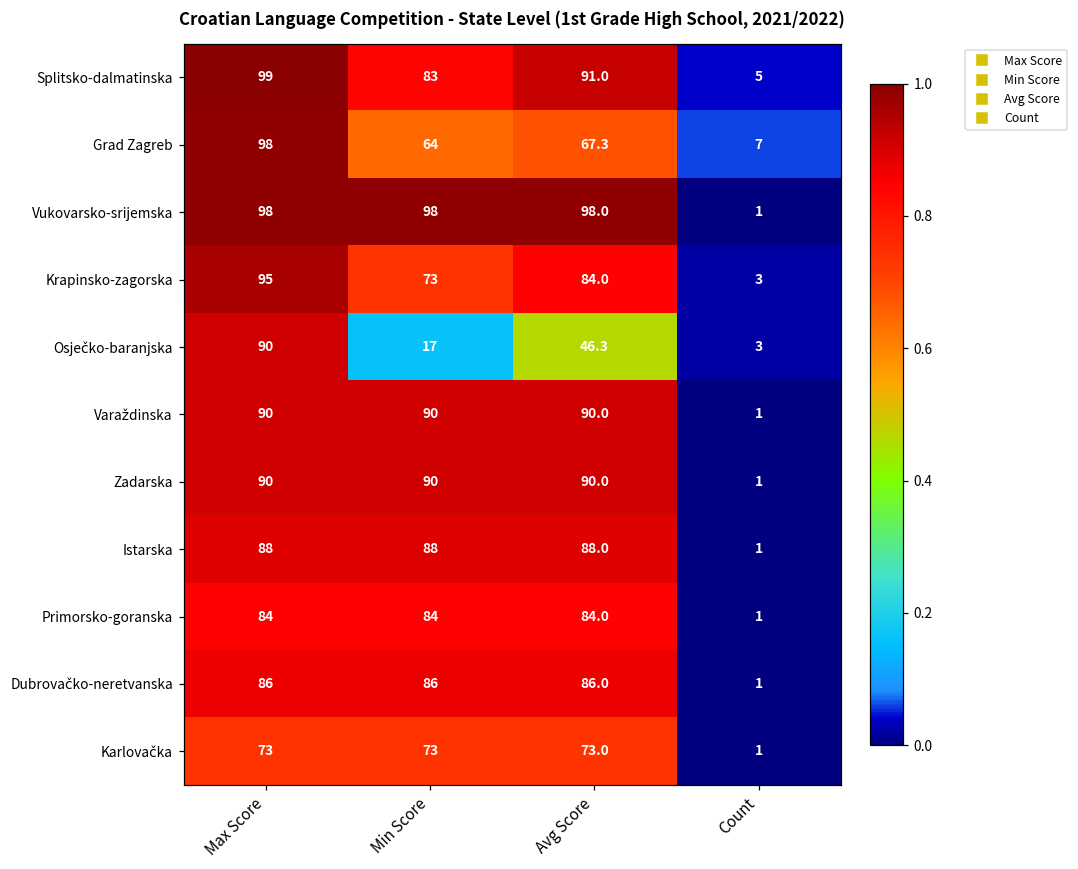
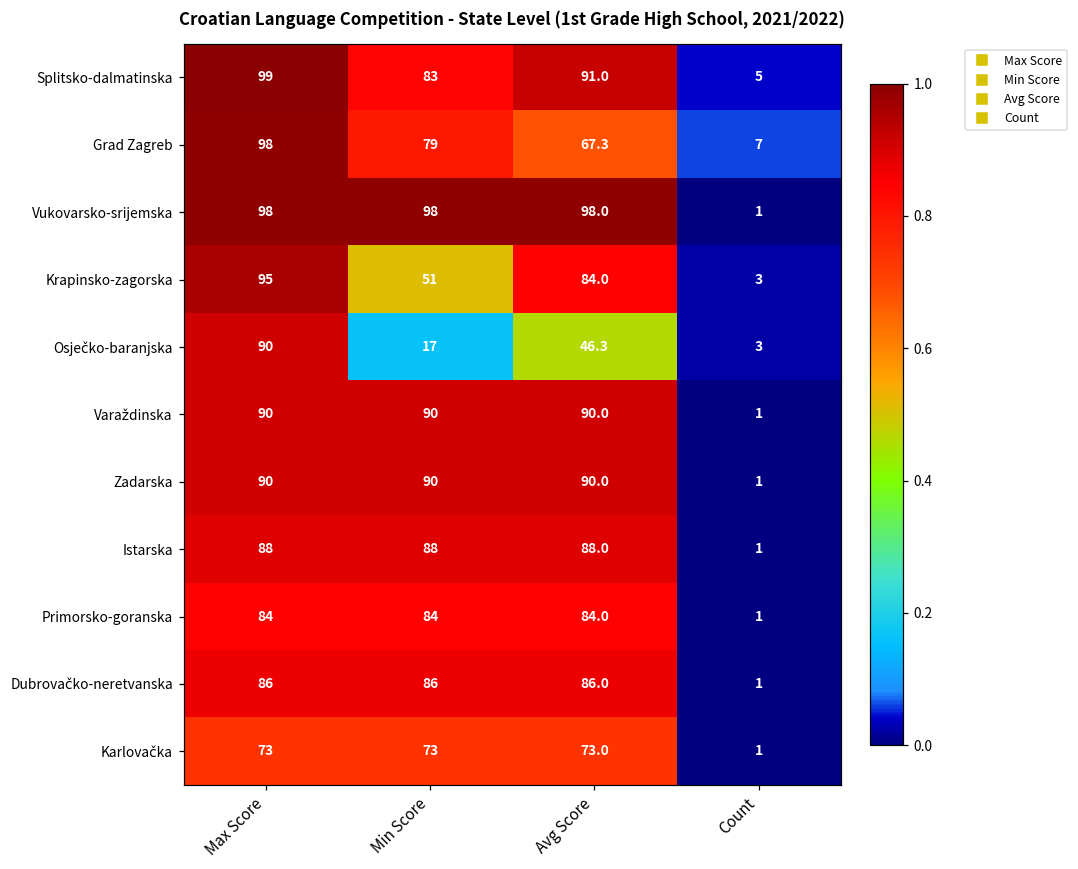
Grad Zagreb, Min Score: 64 -> 79
Krapinsko-zagorska, Min Score: 73 -> 51
